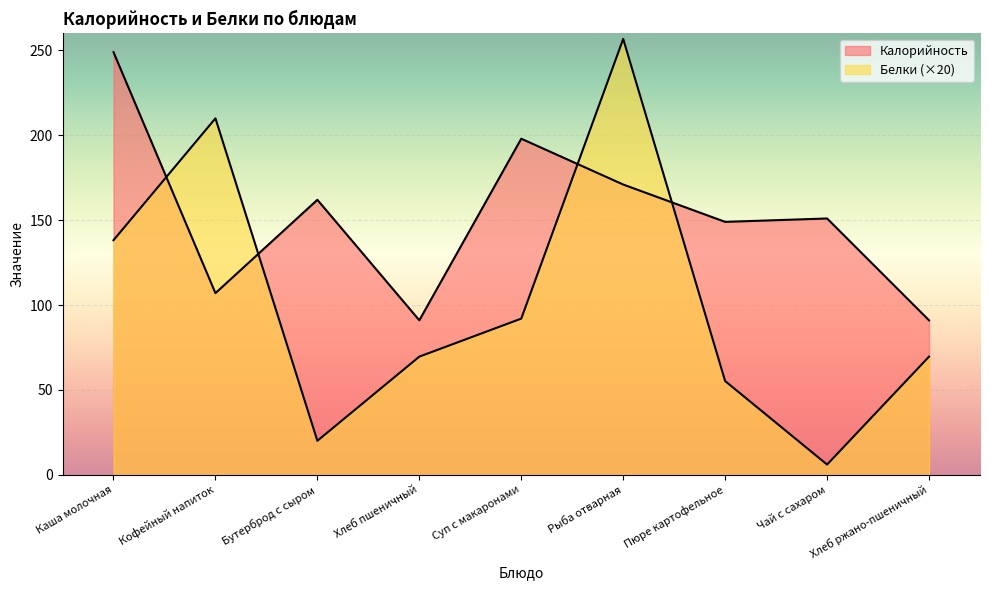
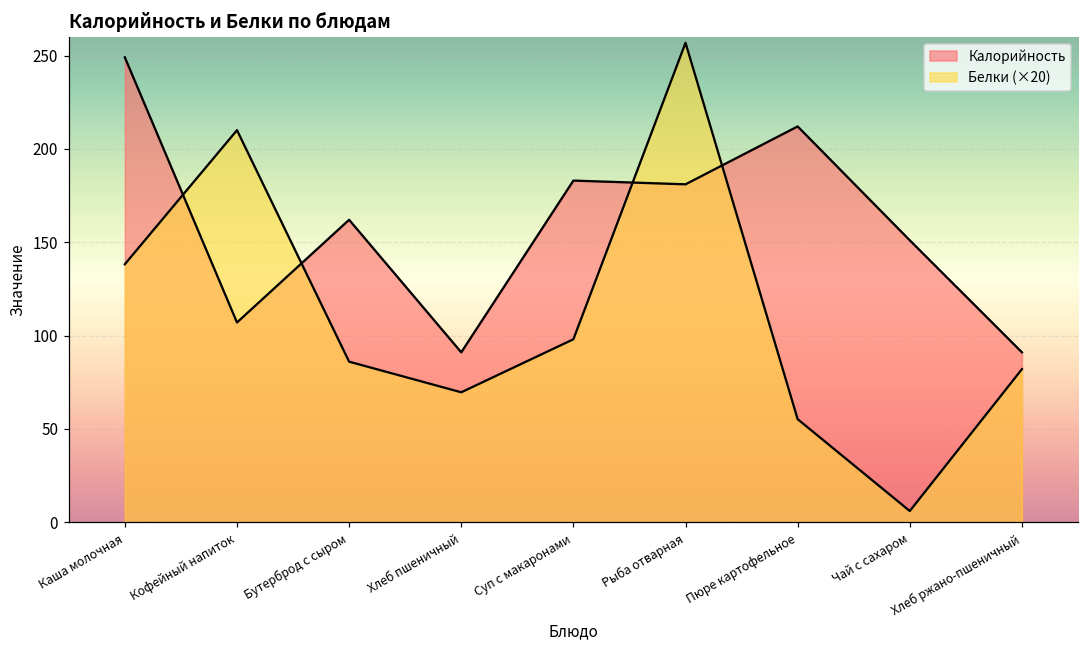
Белки (×20), Бутерброд с сыром: 20 -> 86
Калорийность, Суп с макаронами: 198 -> 183
Белки (×20), Суп с макаронами: 92 -> 98
Калорийность, Рыба отварная: 171 -> 181
Калорийность, Пюре картофельное: 149 -> 212
Белки (×20), Хлеб ржано-пшеничный: 70 -> 82
